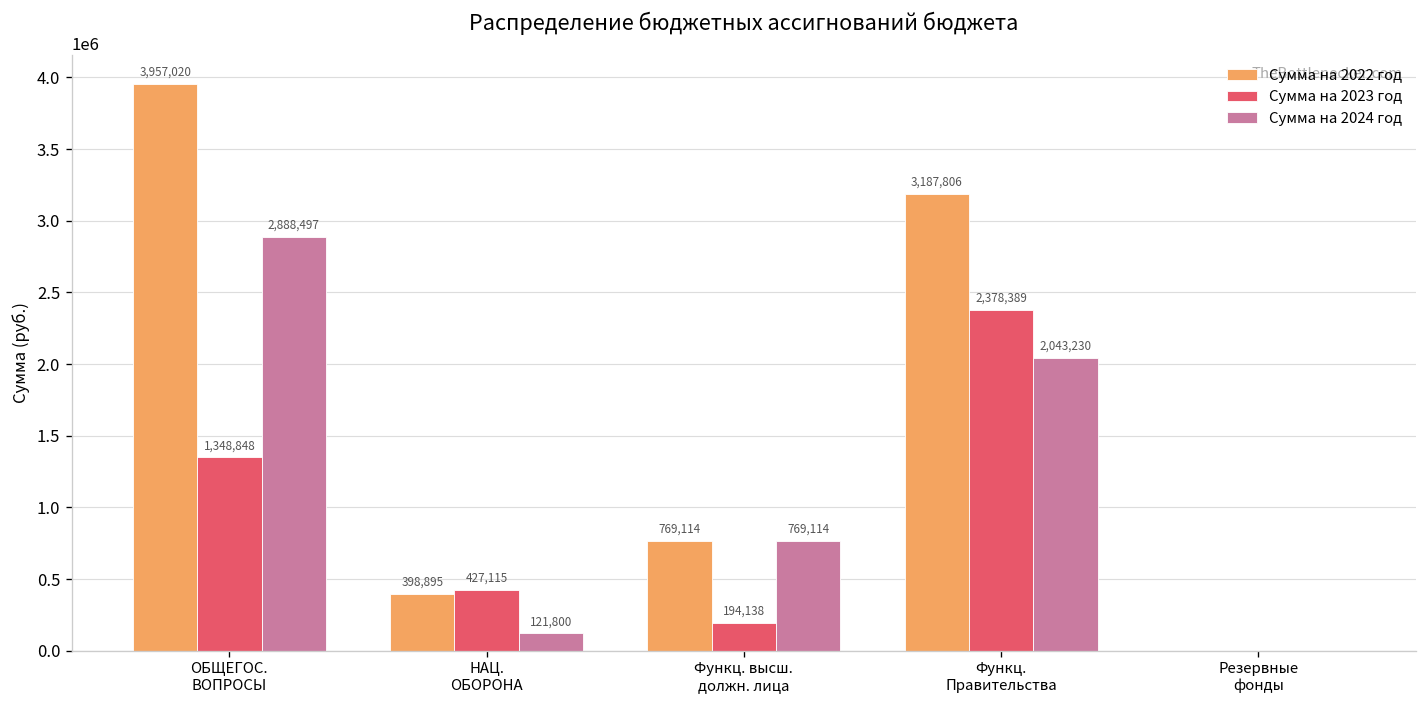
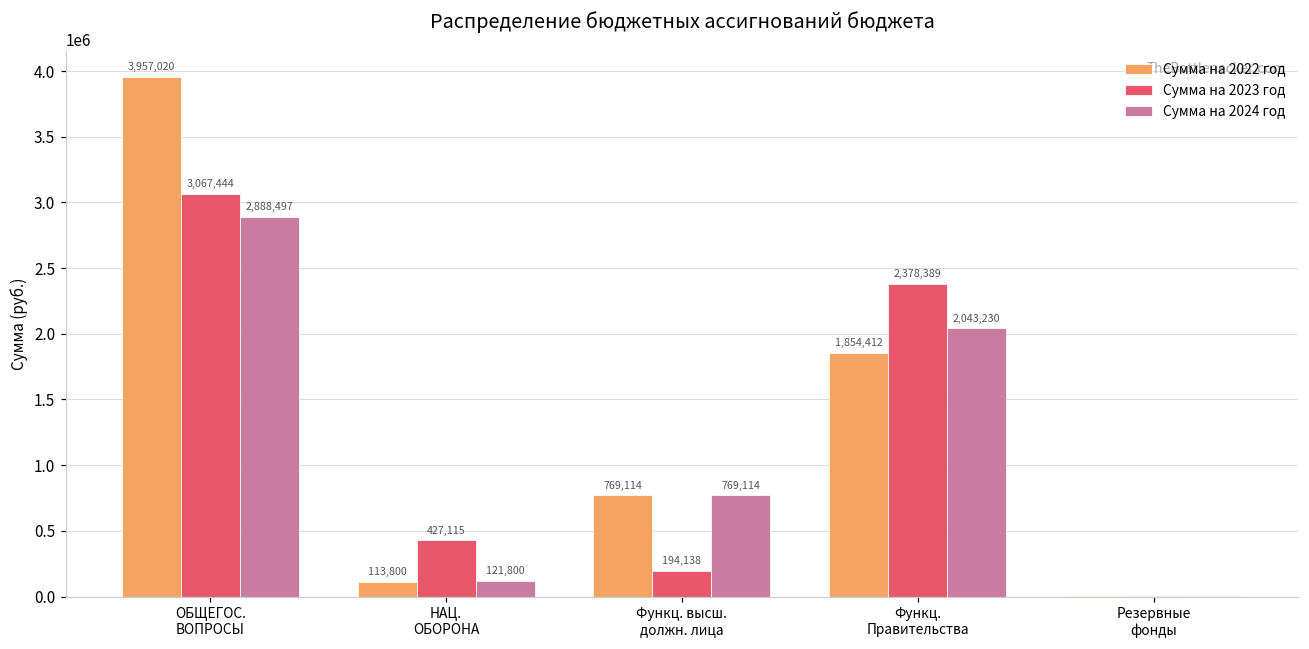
Сумма на 2023 год, ОБЩЕГОС. ВОПРОСЫ: 1,348,848 -> 3,067,444
Сумма на 2022 год, НАЦ. ОБОРОНА: 398,895 -> 113,800
Сумма на 2022 год, Функц. Правительства: 3,187,806 -> 1,854,412
